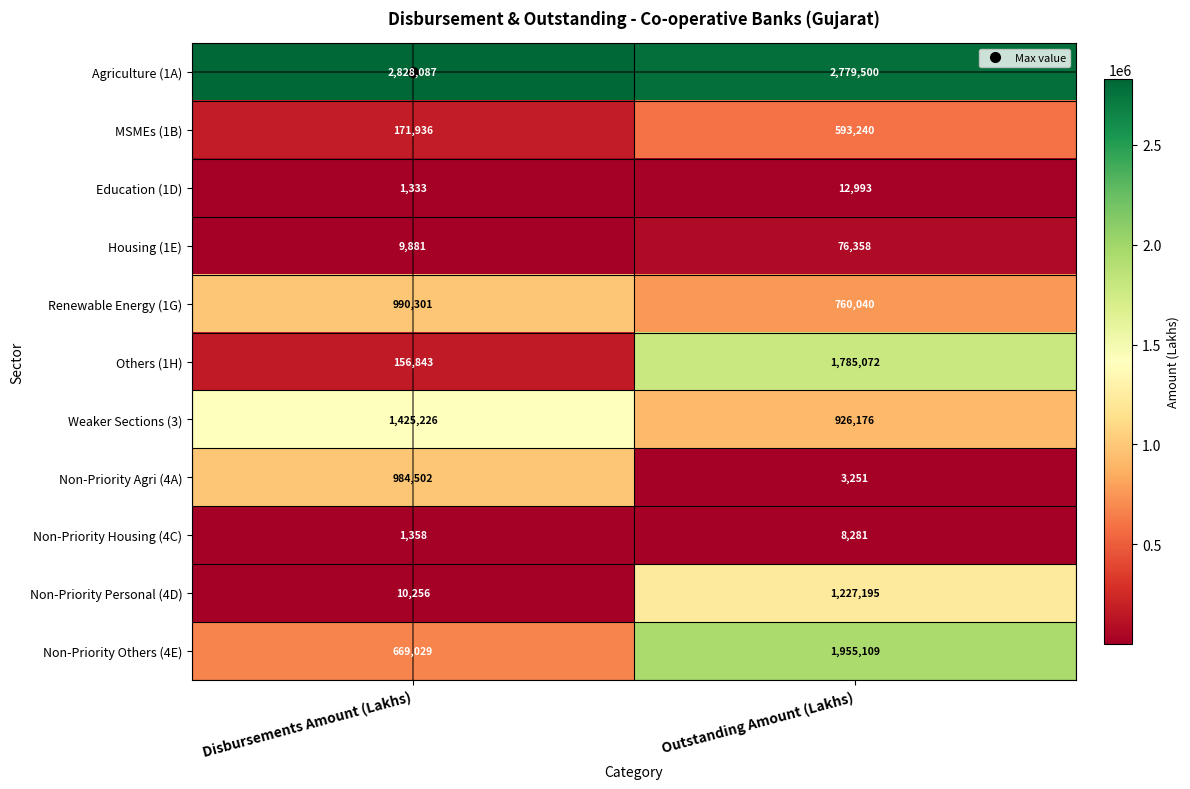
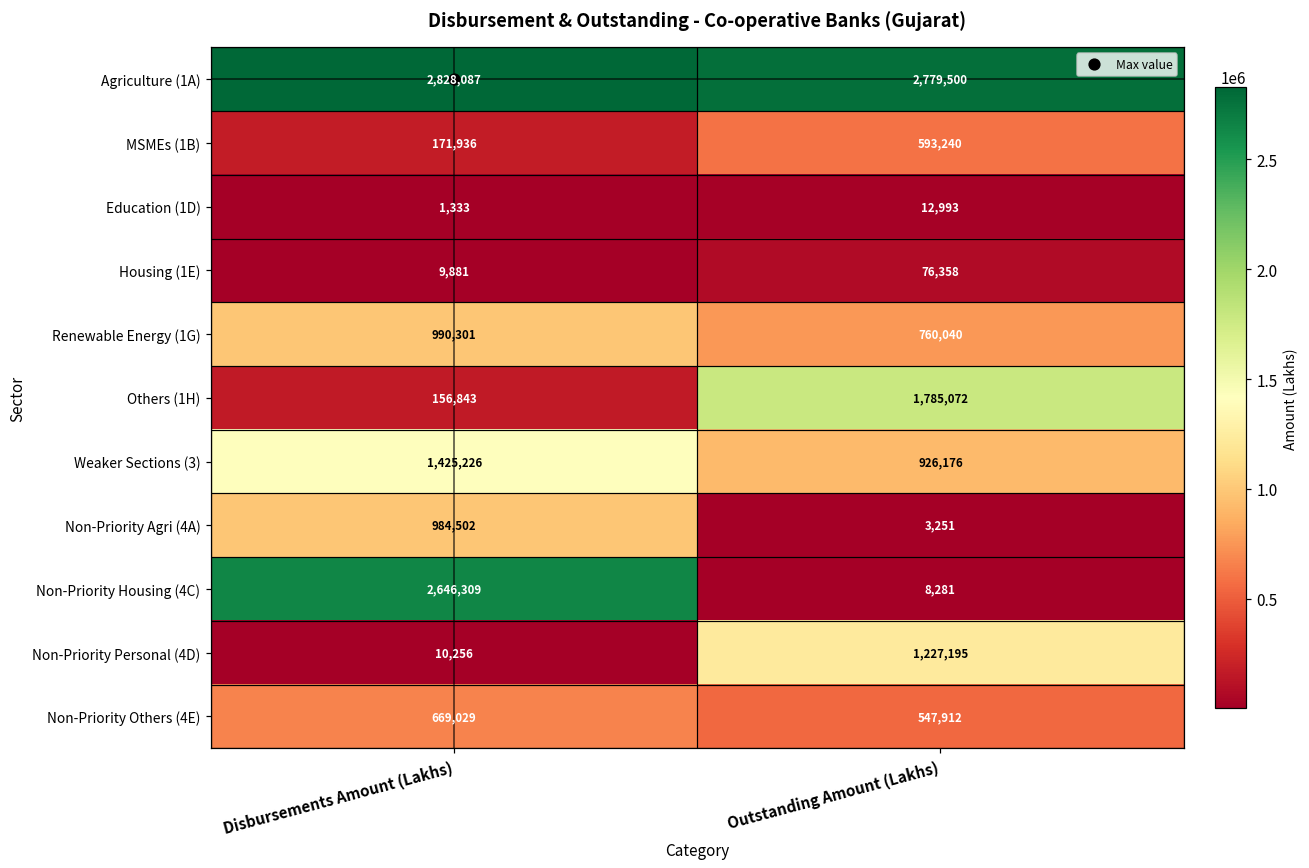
Non-Priority Housing (4C), Disbursements Amount (Lakhs): 1,358 -> 2,646,309
Non-Priority Others (4E), Outstanding Amount (Lakhs): 1,955,109 -> 547,912
